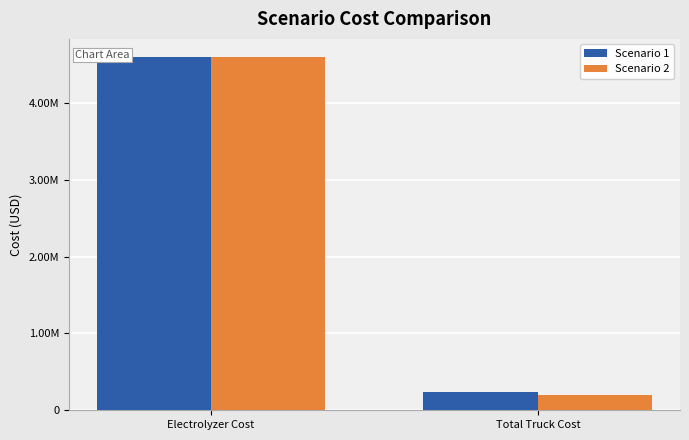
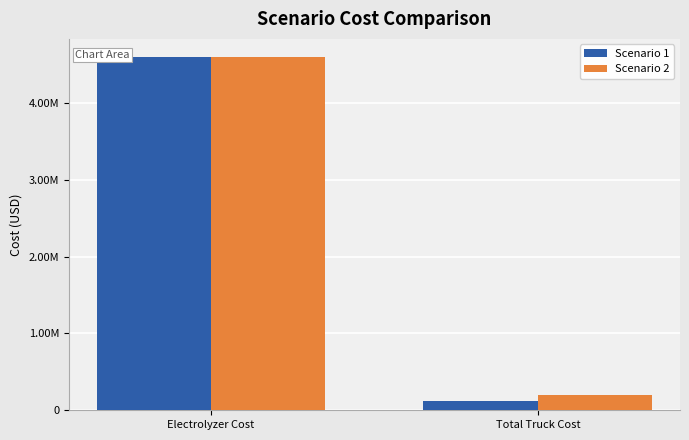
Scenario 1, Total Truck Cost: 200000 -> 100000
